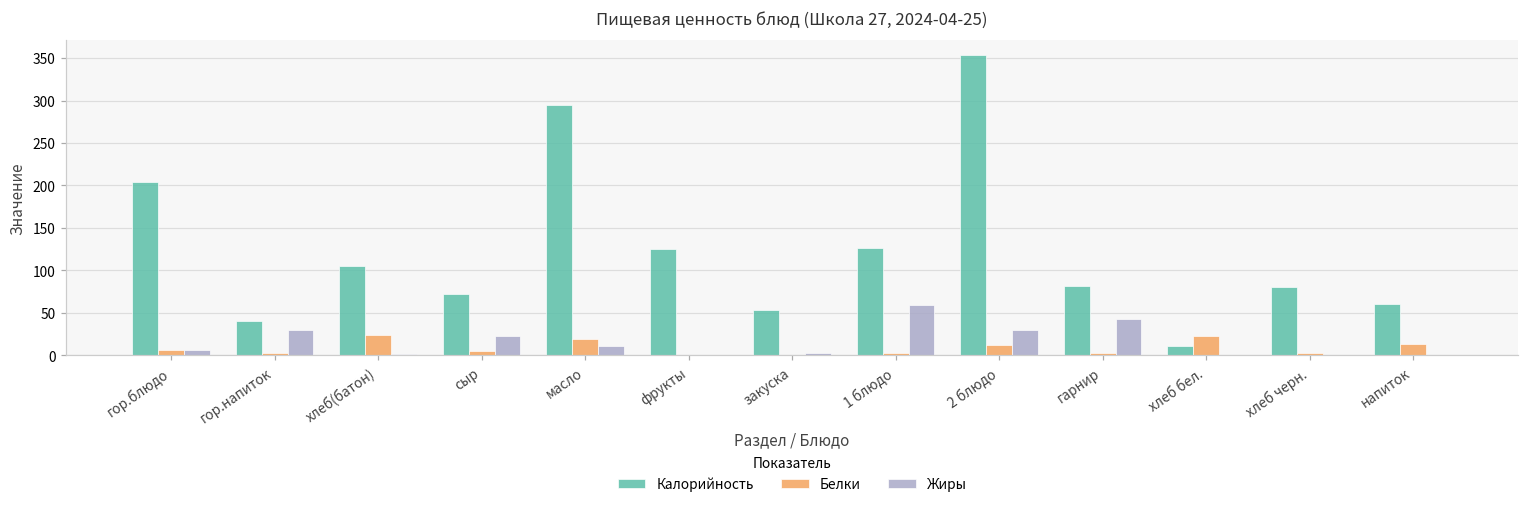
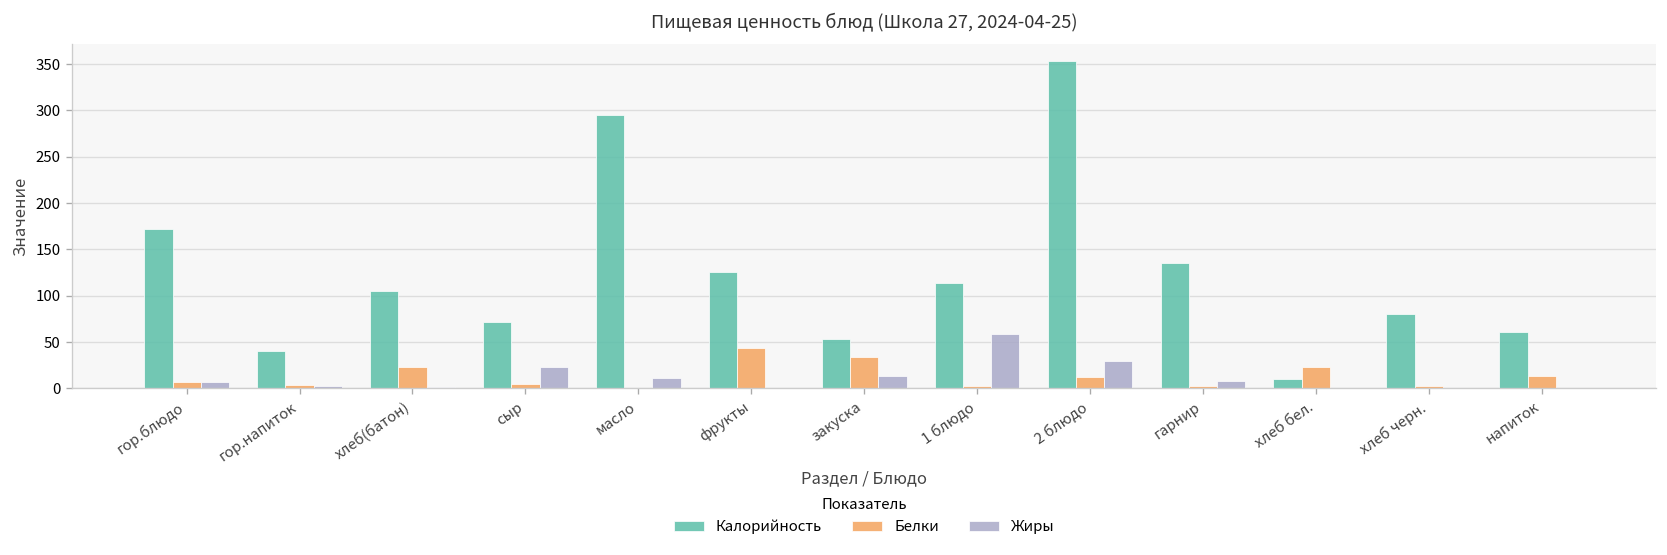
Калорийность, гор.блюдо: 200 -> 170
Жиры, гор.напиток: 30 -> 0
Белки, масло: 20 -> 0
Белки, фрукты: 0 -> 40
Белки, закуска: 0 -> 30
Жиры, закуска: 0 -> 10
Калорийность, 1 блюдо: 130 -> 110
Калорийность, гарнир: 80 -> 140
Жиры, гарнир: 40 -> 10
